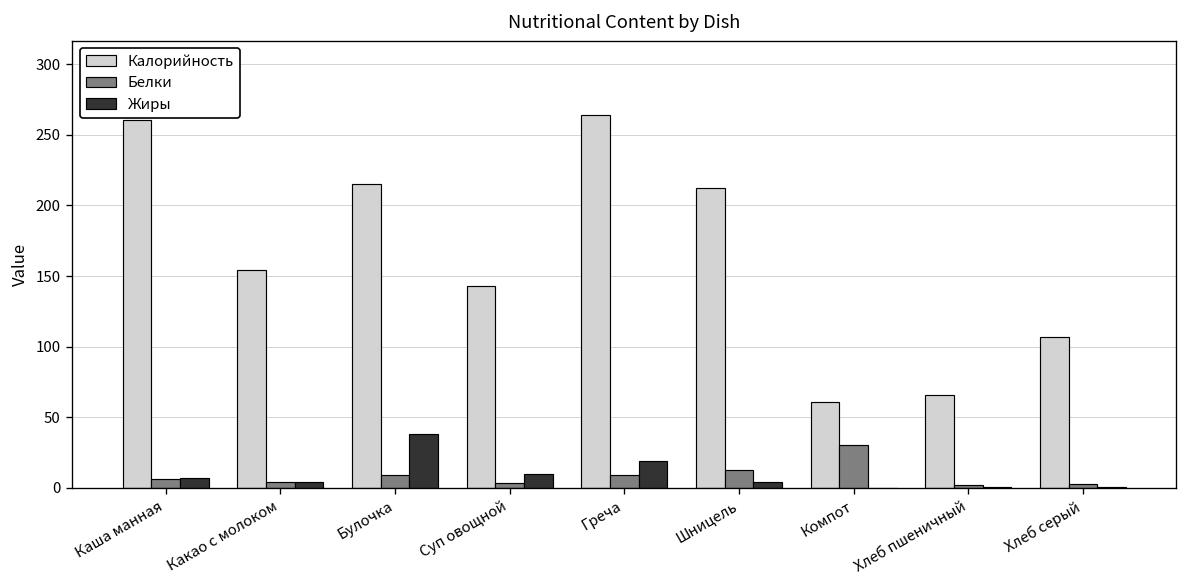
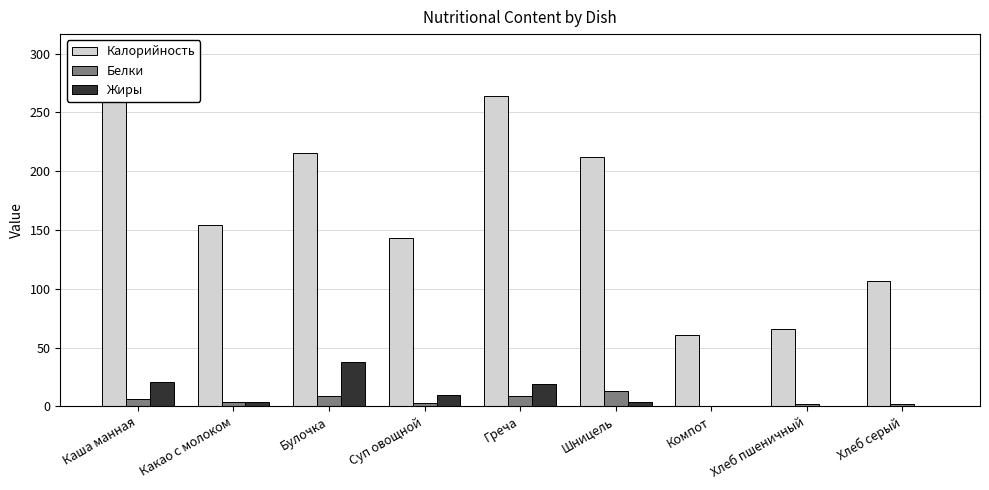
Жиры, Каша манная: 7 -> 20
Белки, Компот: 30 -> 0
